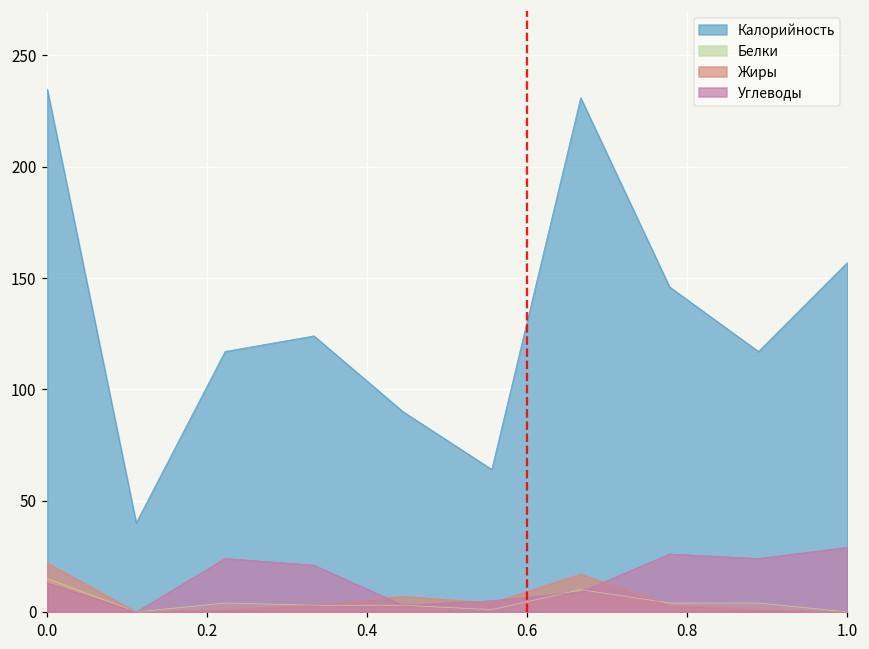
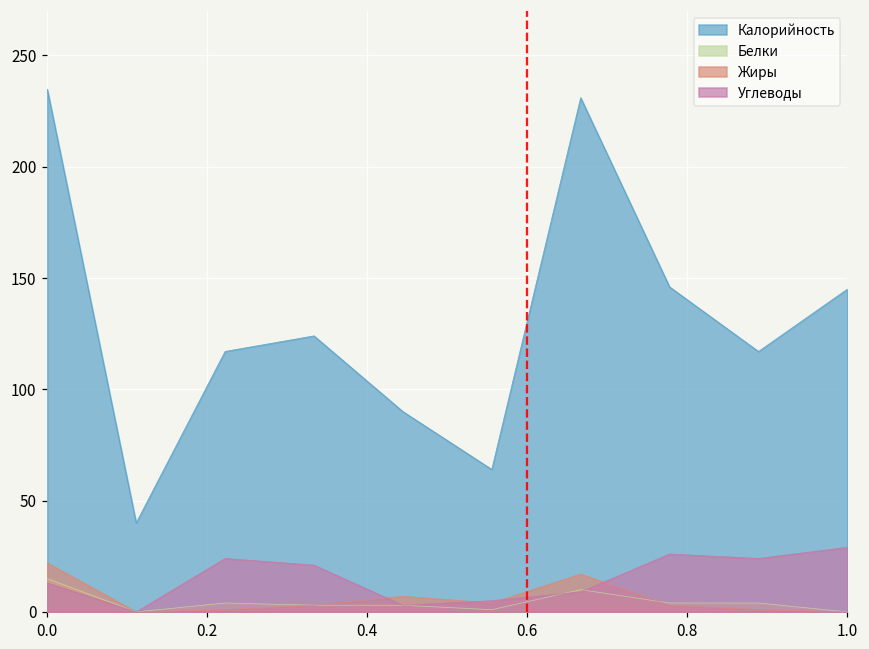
Калорийность, 1.0: 157 -> 145
